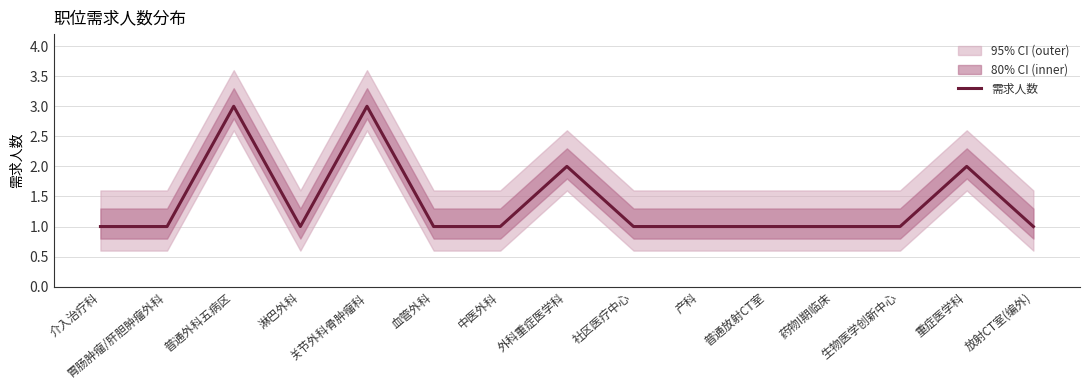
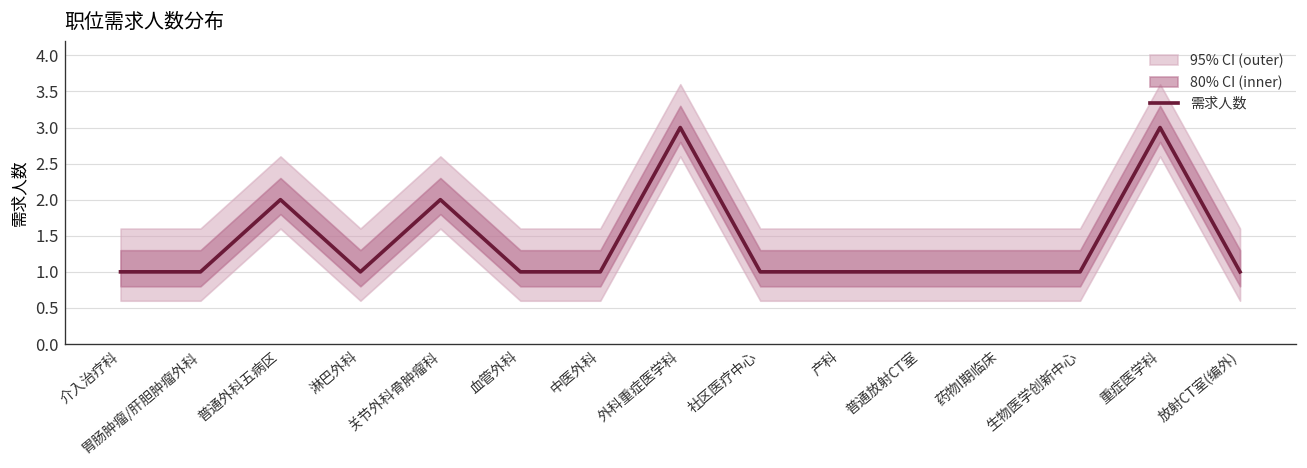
需求人数, 普通外科五病区: 3 -> 2
需求人数, 关节外科骨肿瘤科: 3 -> 2
需求人数, 外科重症医学科: 2 -> 3
需求人数, 重症医学科: 2 -> 3
